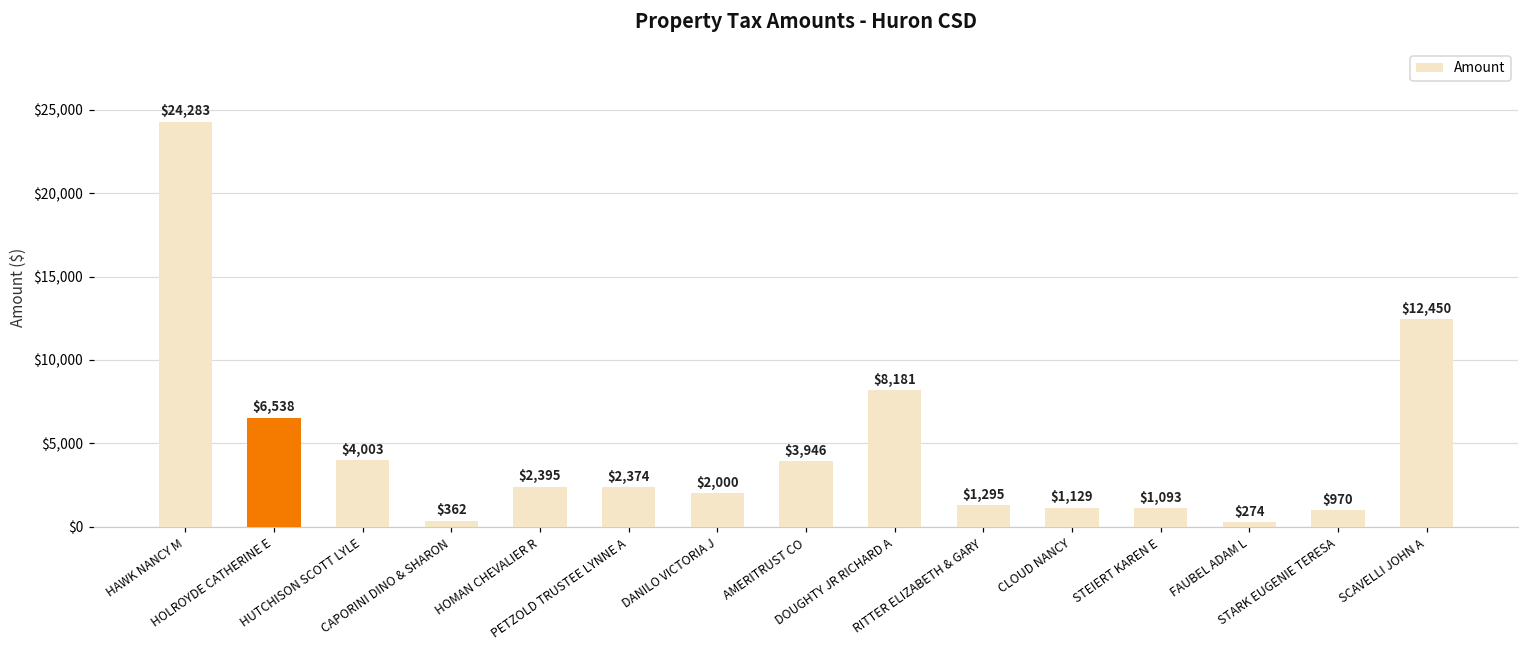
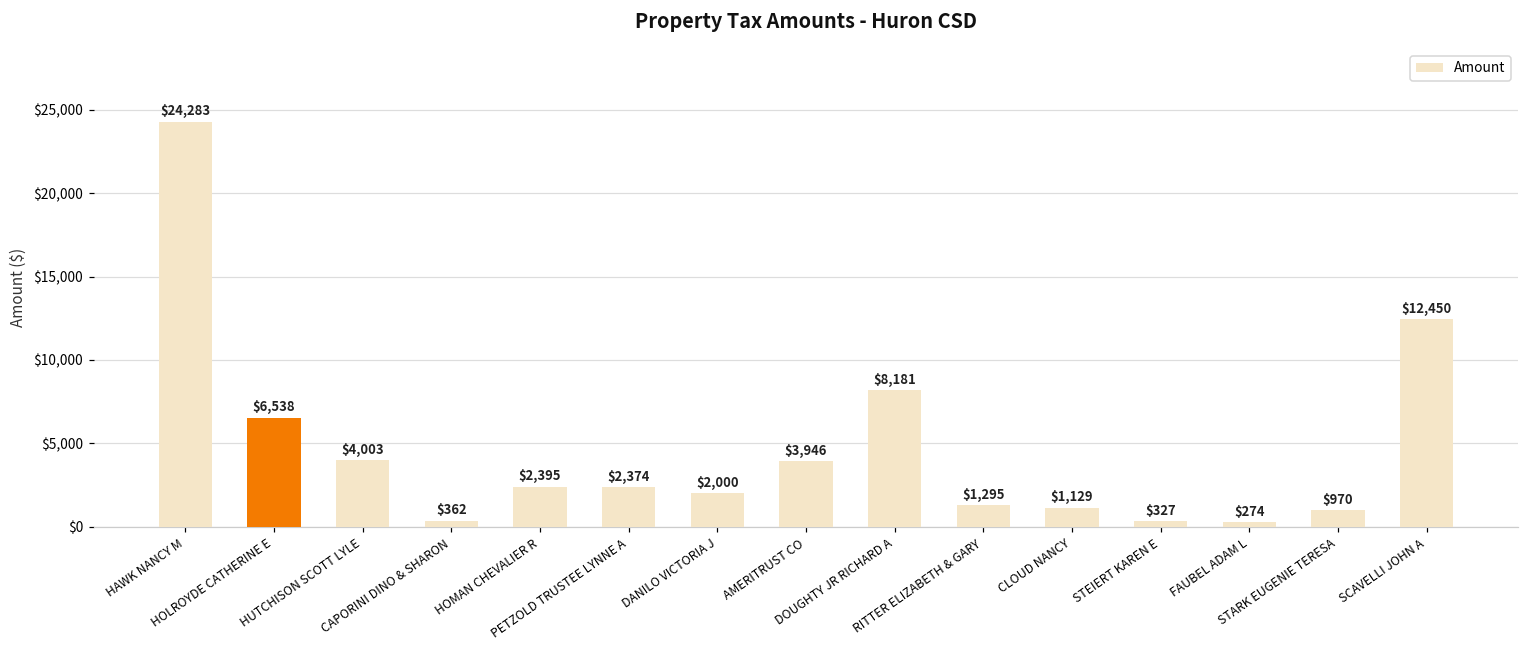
STEIERT KAREN E: $1,093 -> $327
